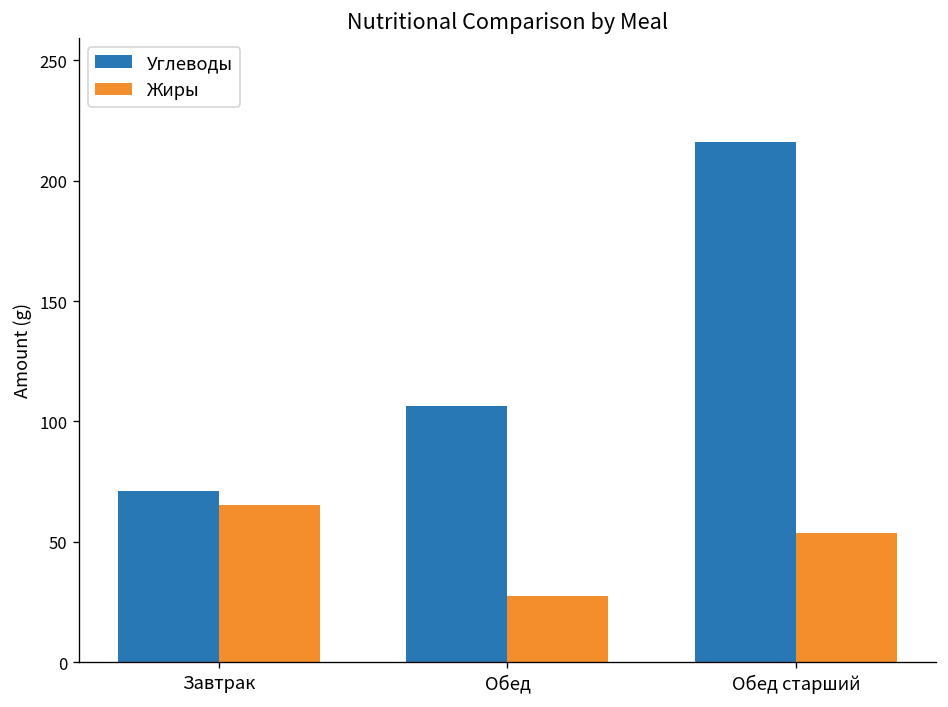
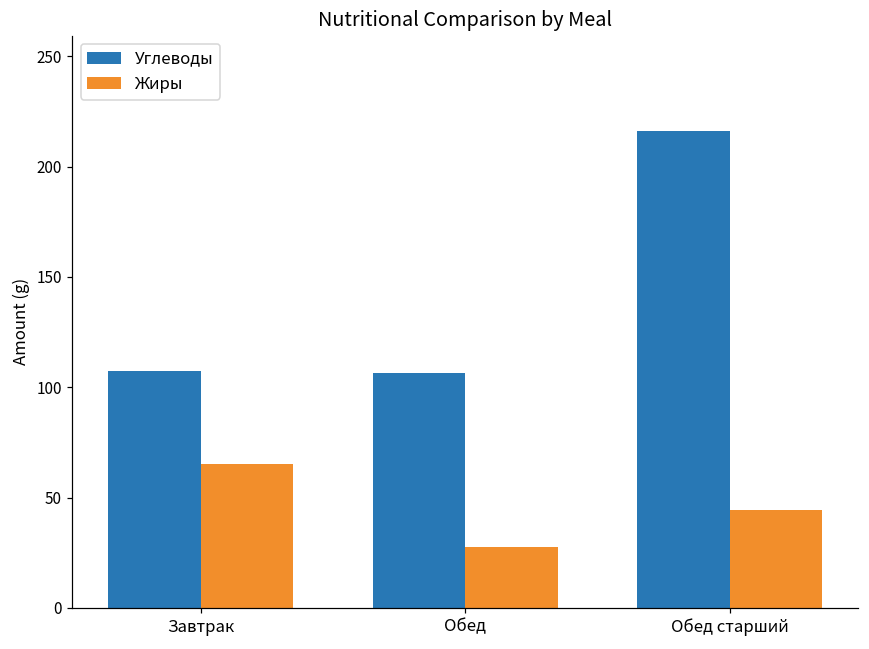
Углеводы, Завтрак: 71 -> 108
Жиры, Обед старший: 53 -> 44
